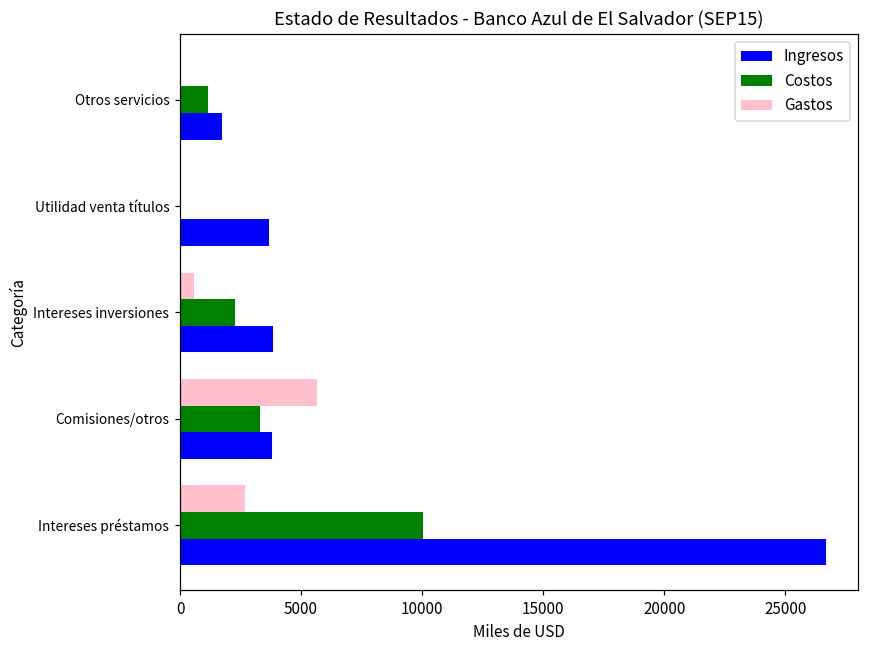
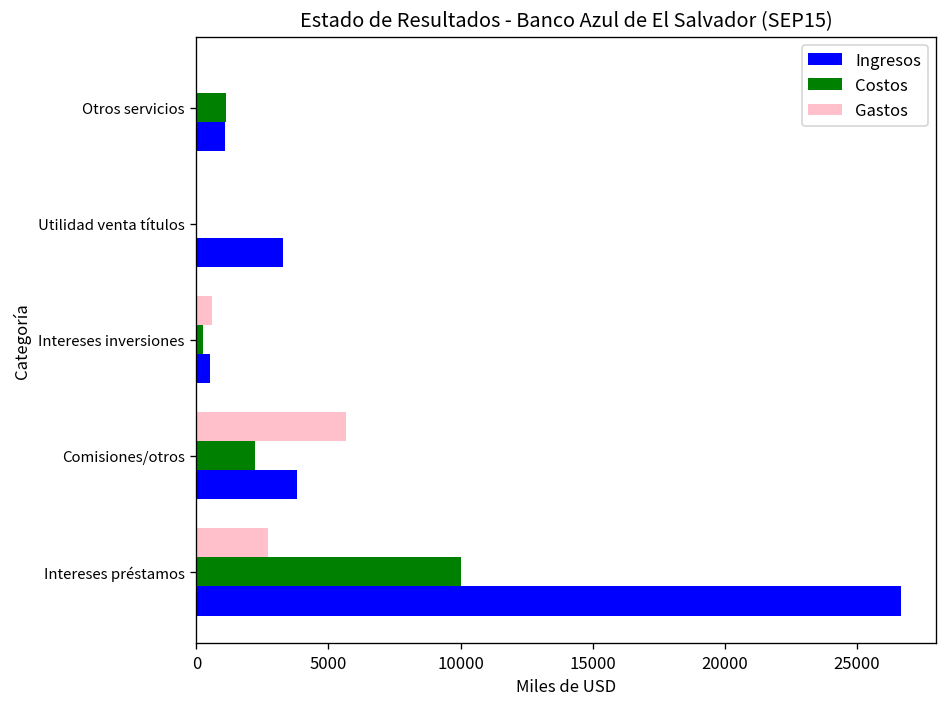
Ingresos, Otros servicios: 1700 -> 1100
Ingresos, Utilidad venta títulos: 3700 -> 3300
Costos, Intereses inversiones: 2300 -> 300
Ingresos, Intereses inversiones: 3800 -> 500
Costos, Comisiones/otros: 3300 -> 2200
